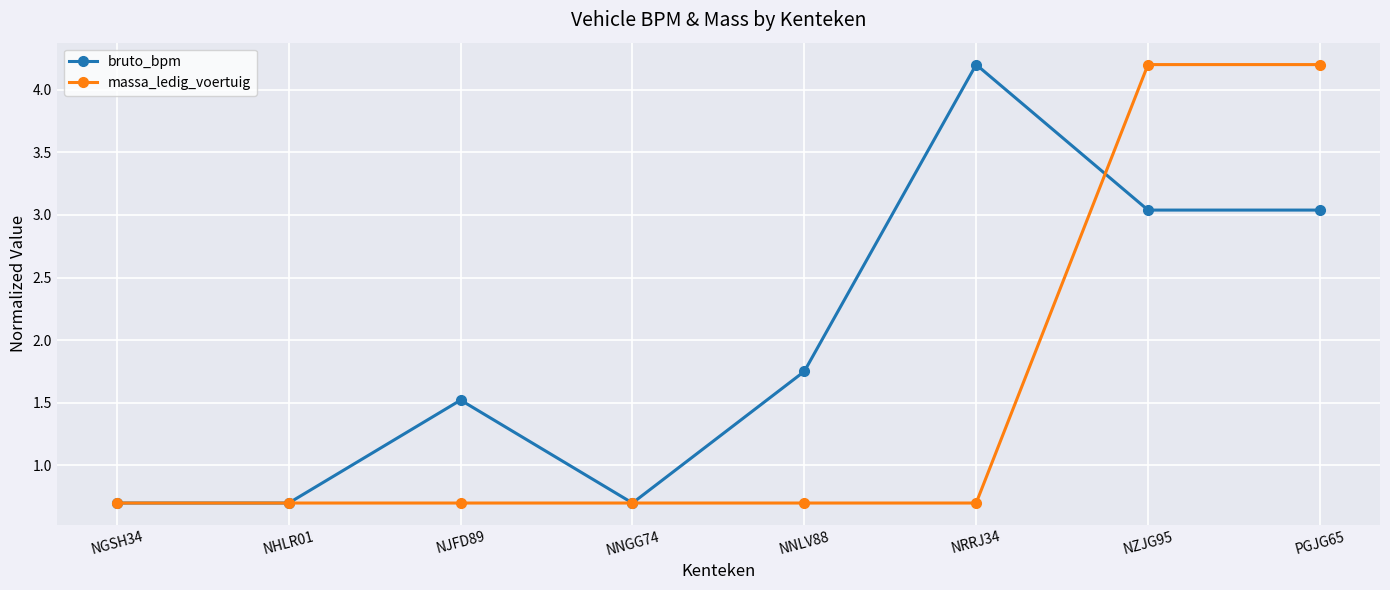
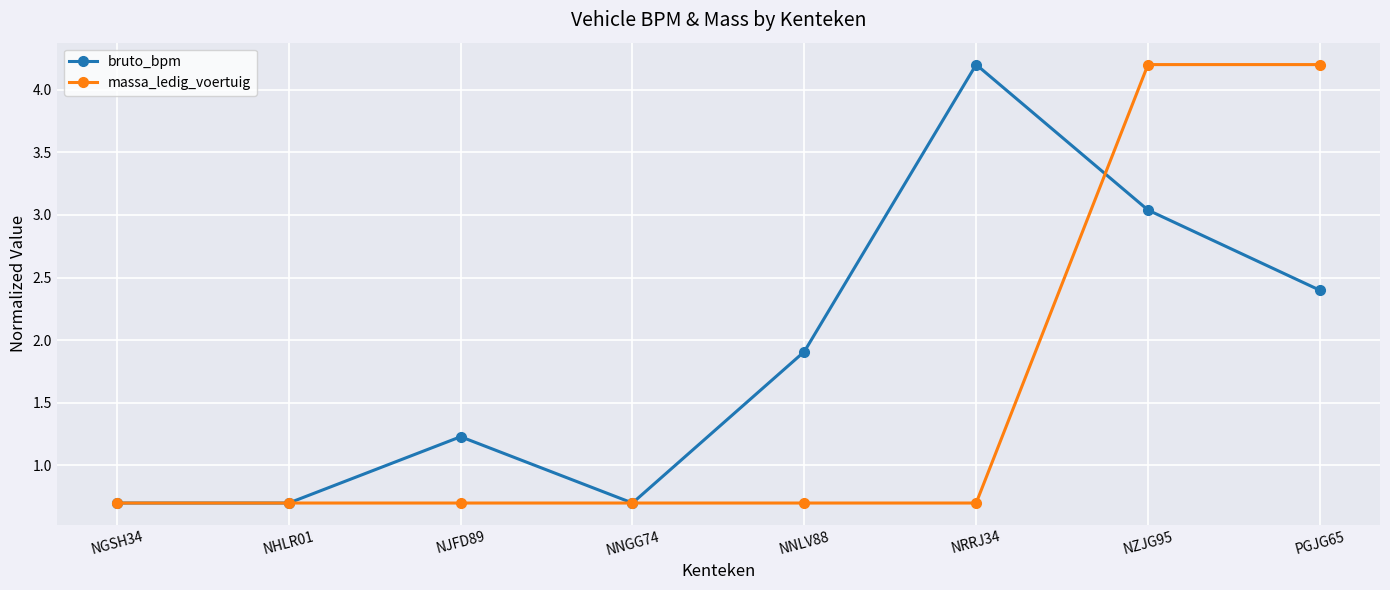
bruto_bpm, NJFD89: 1.52 -> 1.23
bruto_bpm, NNLV88: 1.75 -> 1.91
bruto_bpm, PGJG65: 3.04 -> 2.40
